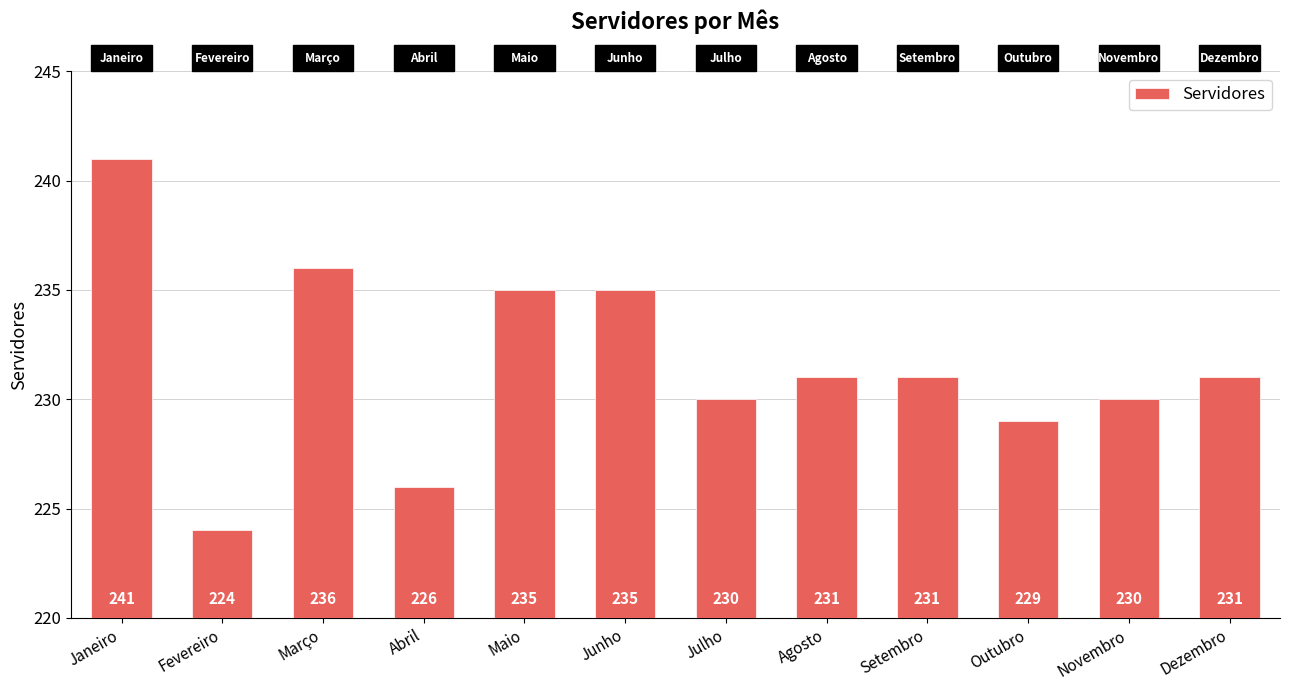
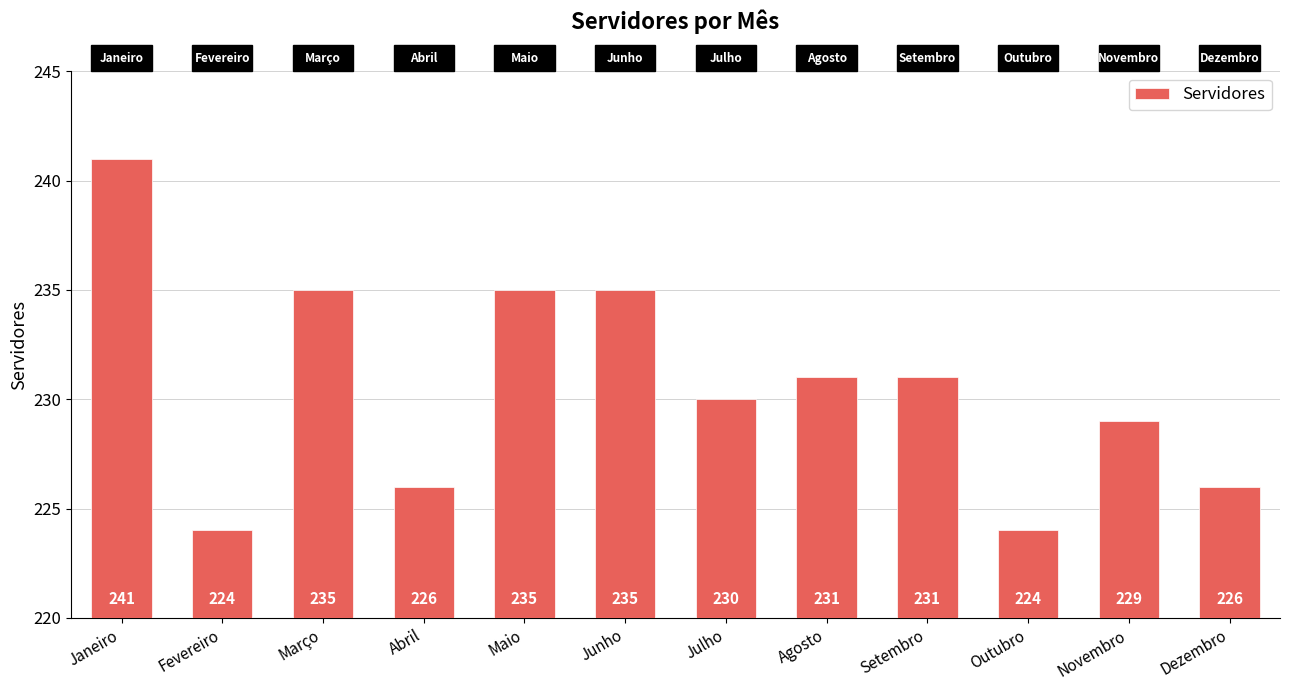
Março: 236 -> 235
Outubro: 229 -> 224
Novembro: 230 -> 229
Dezembro: 231 -> 226
